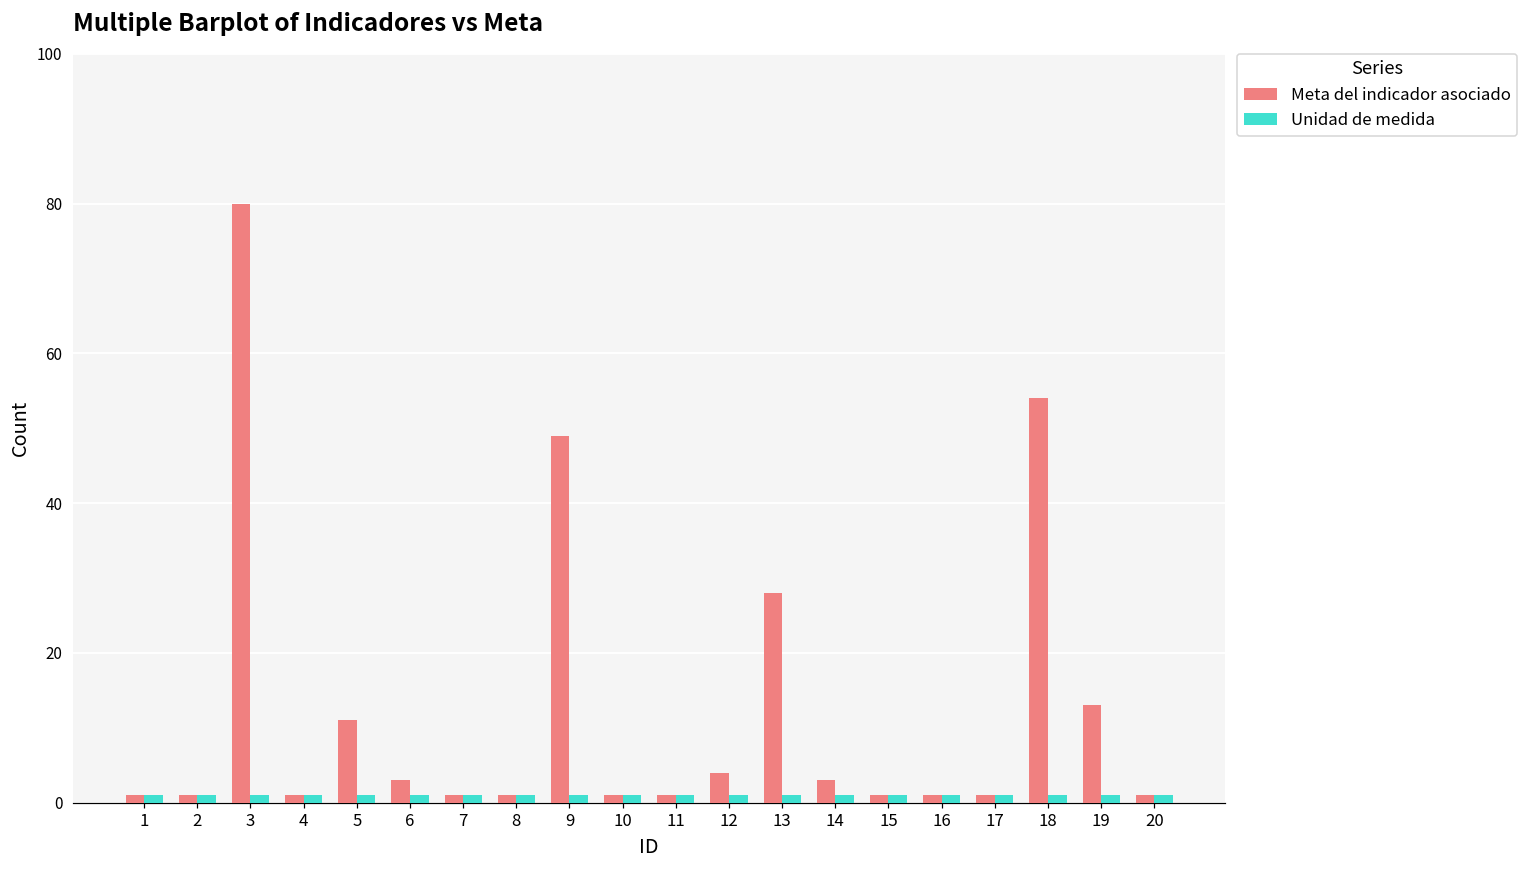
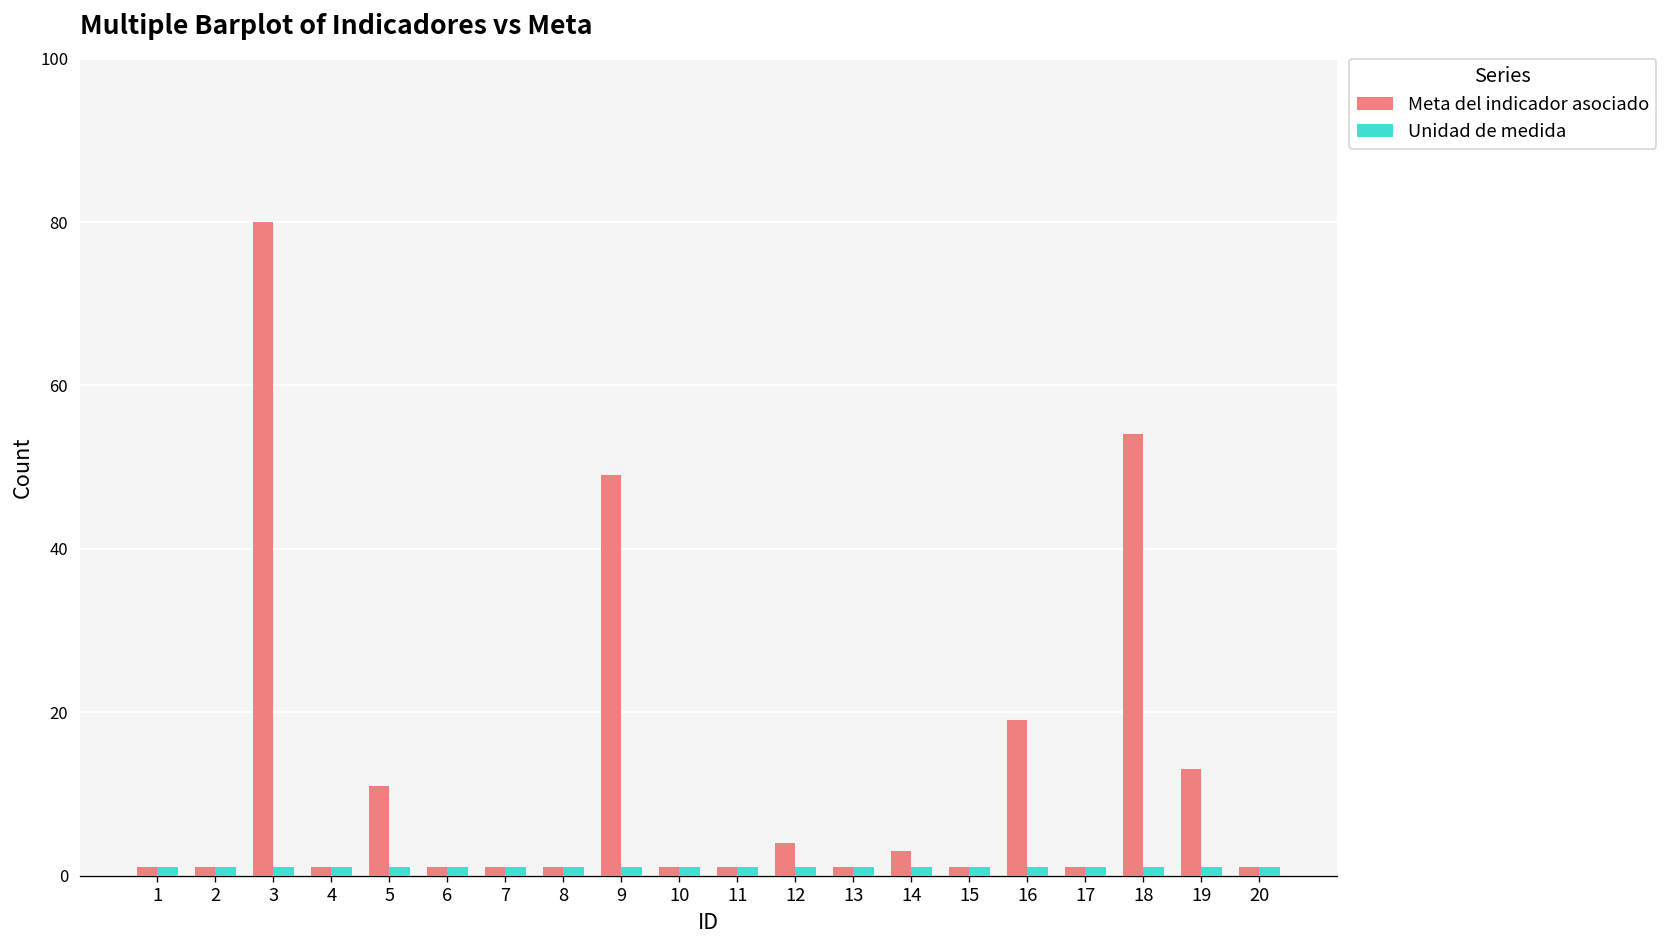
Meta del indicador asociado, 6: 3 -> 1
Meta del indicador asociado, 13: 28 -> 1
Meta del indicador asociado, 16: 1 -> 19
